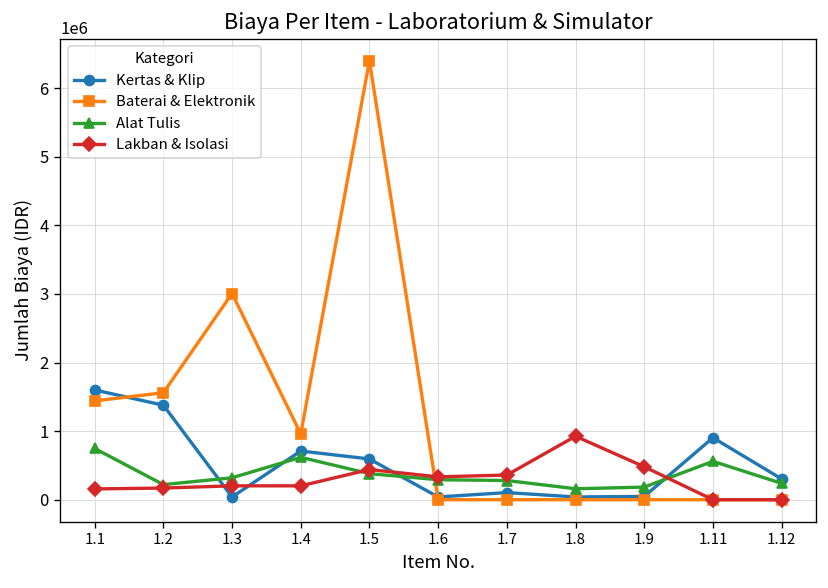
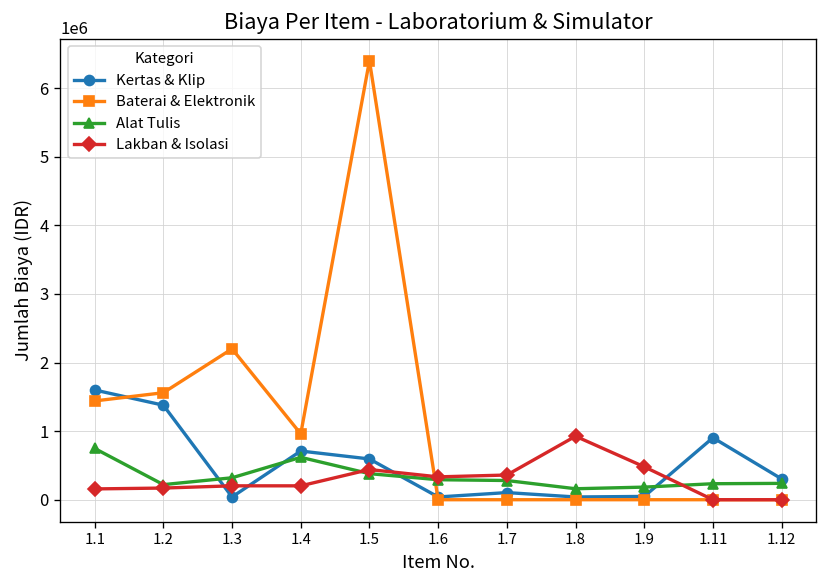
Baterai & Elektronik, 1.3: 3000000 -> 2200000
Alat Tulis, 1.11: 600000 -> 200000
